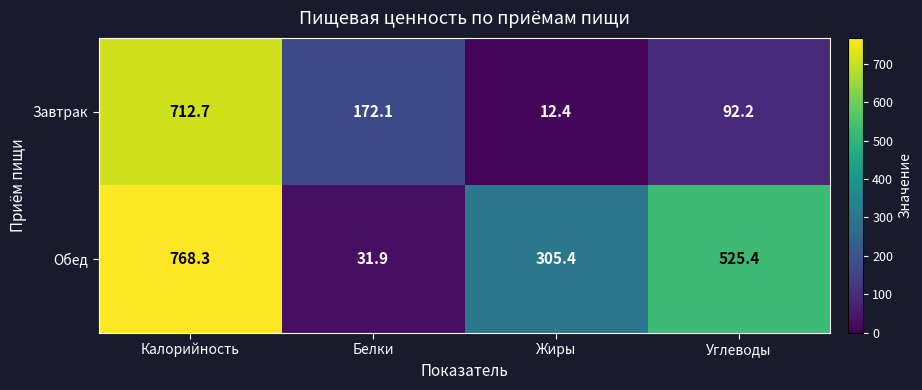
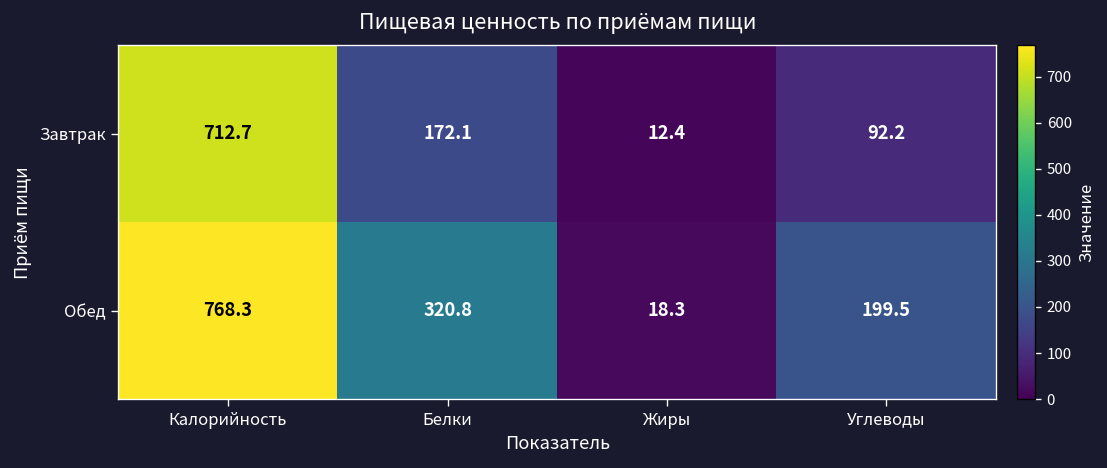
Обед, Белки: 31.9 -> 320.8
Обед, Жиры: 305.4 -> 18.3
Обед, Углеводы: 525.4 -> 199.5
